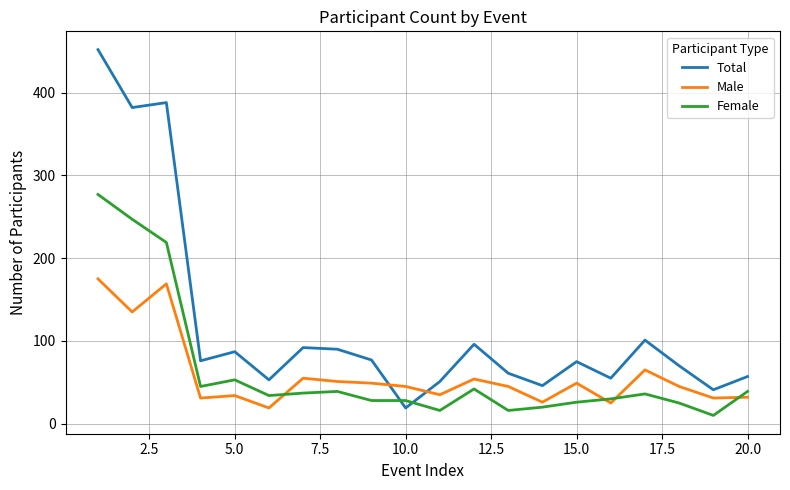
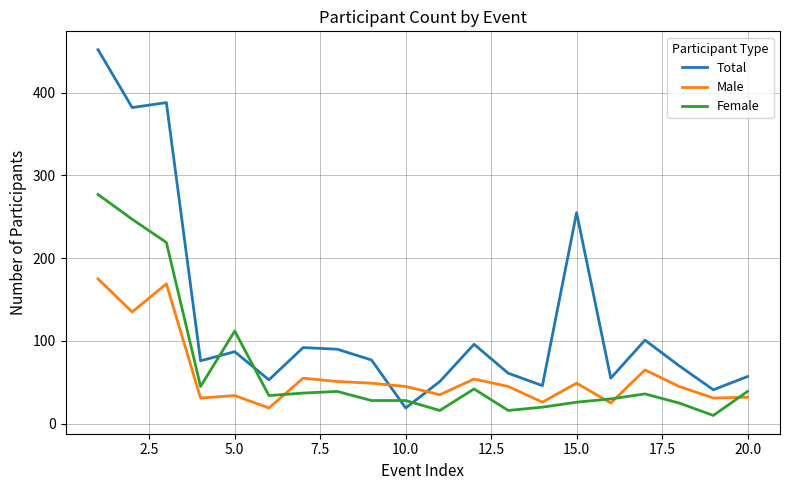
Female, 5.0: 50 -> 110
Total, 15.0: 80 -> 260
